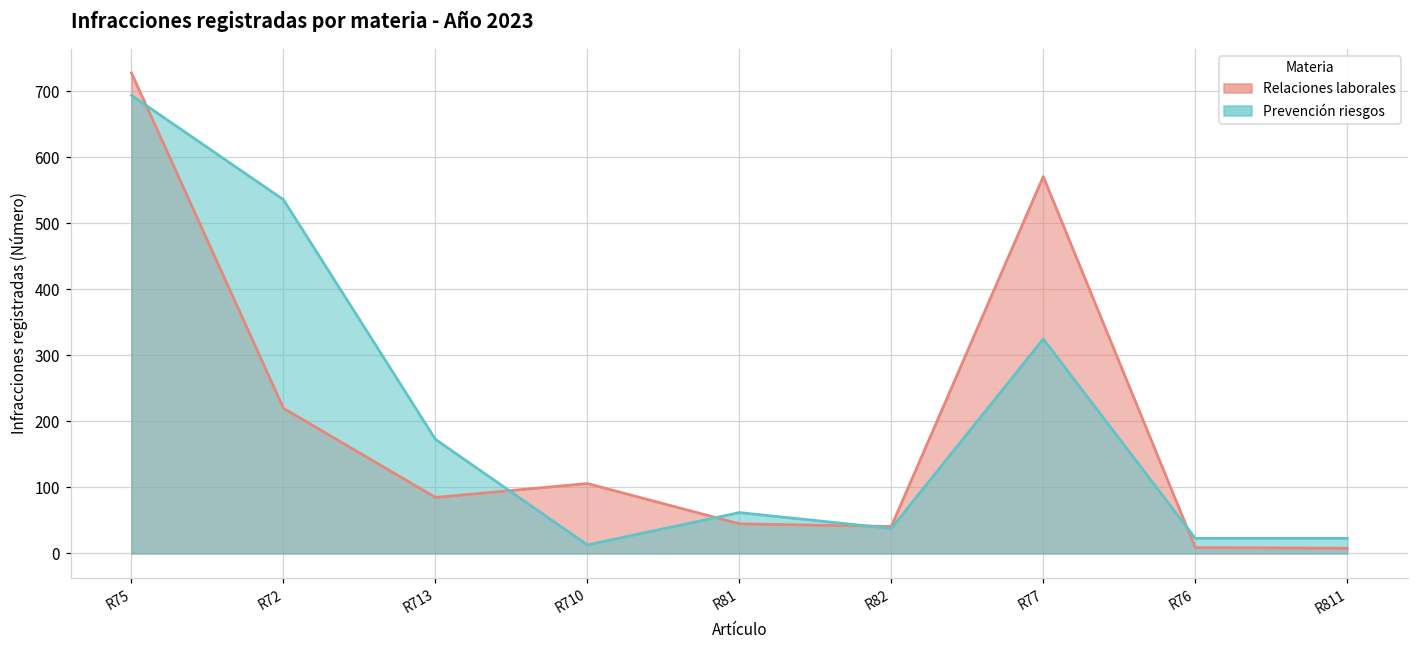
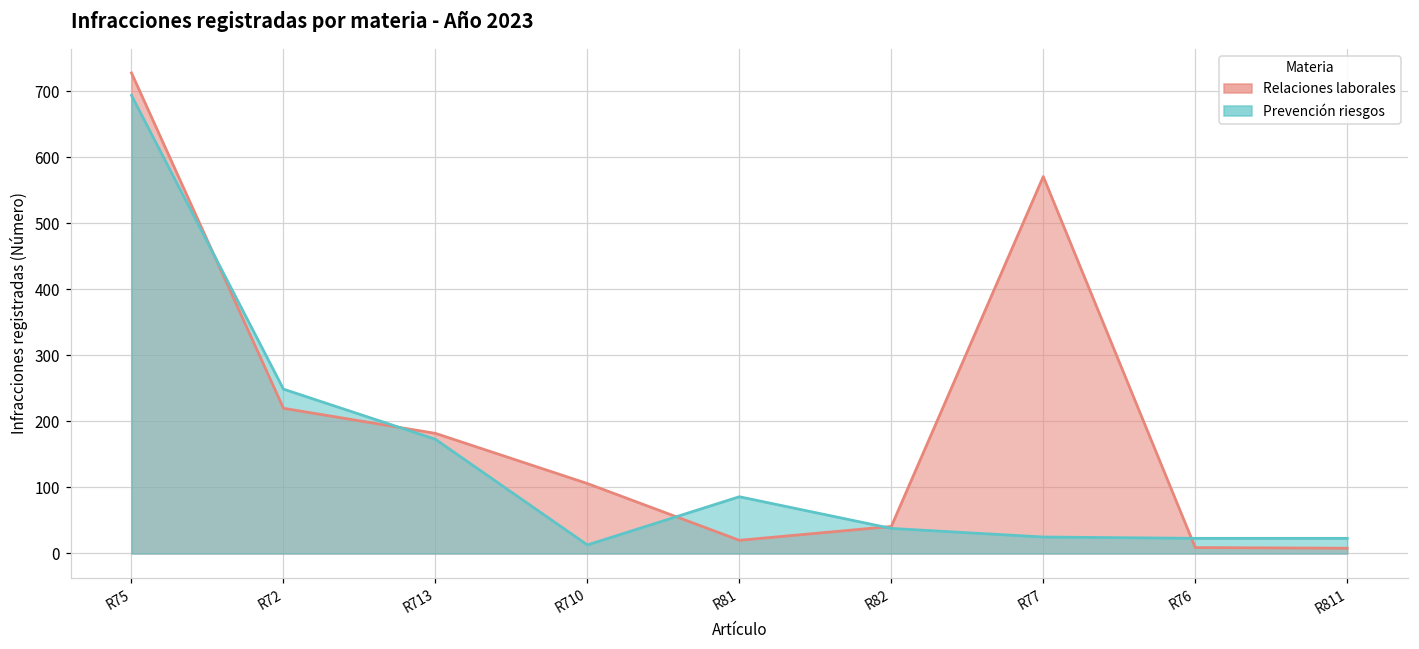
Prevención riesgos, R72: 540 -> 250
Relaciones laborales, R713: 90 -> 180
Relaciones laborales, R81: 50 -> 20
Prevención riesgos, R81: 60 -> 90
Prevención riesgos, R77: 330 -> 30
